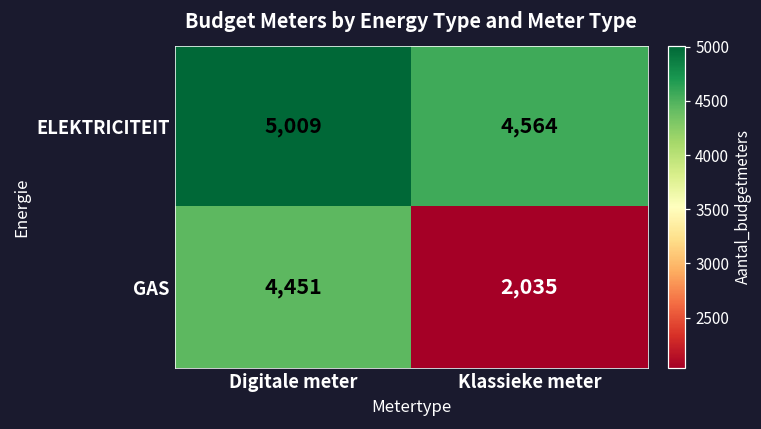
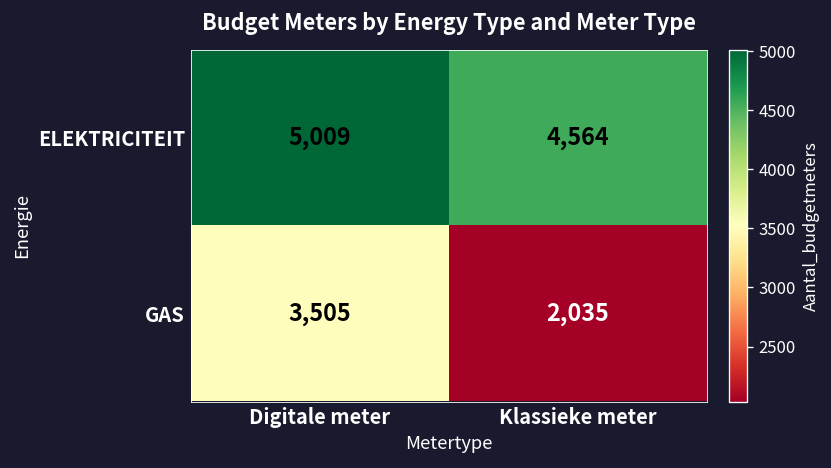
GAS, Digitale meter: 4,451 -> 3,505
